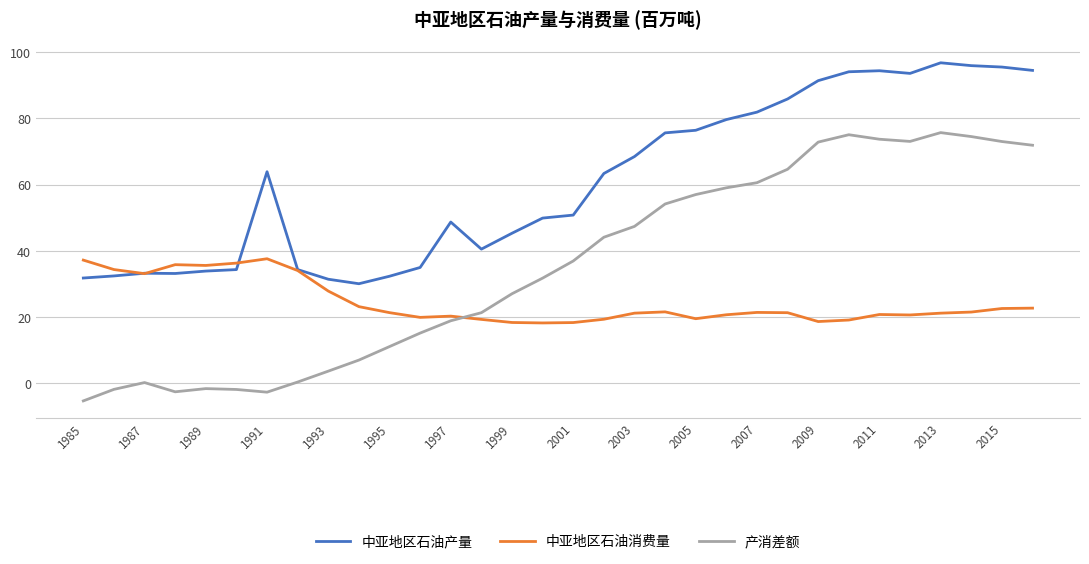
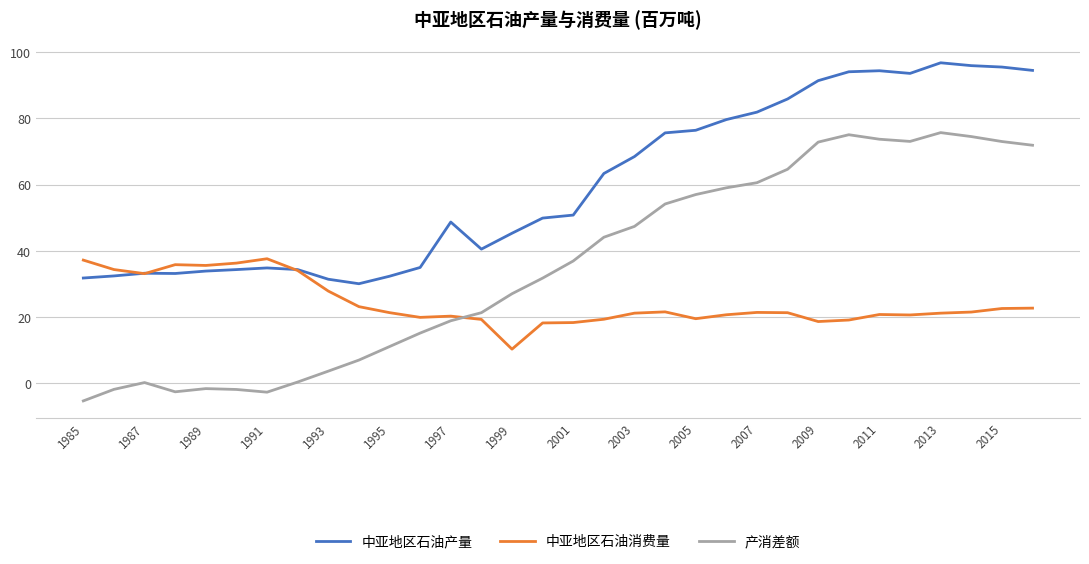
中亚地区石油产量, 1991: 64 -> 35
中亚地区石油消费量, 1999: 18 -> 10
